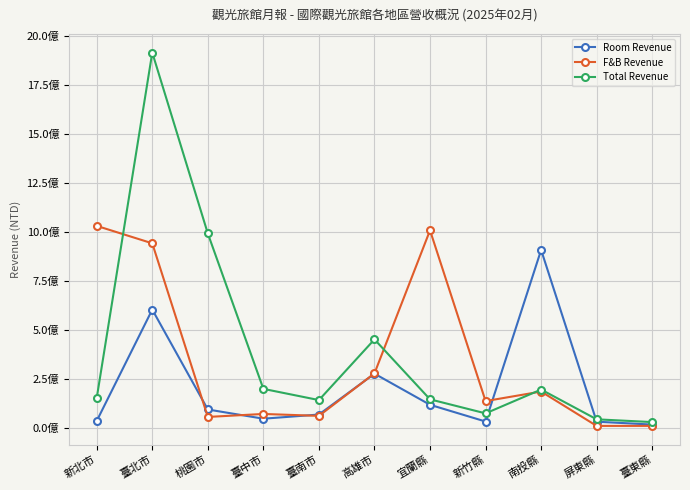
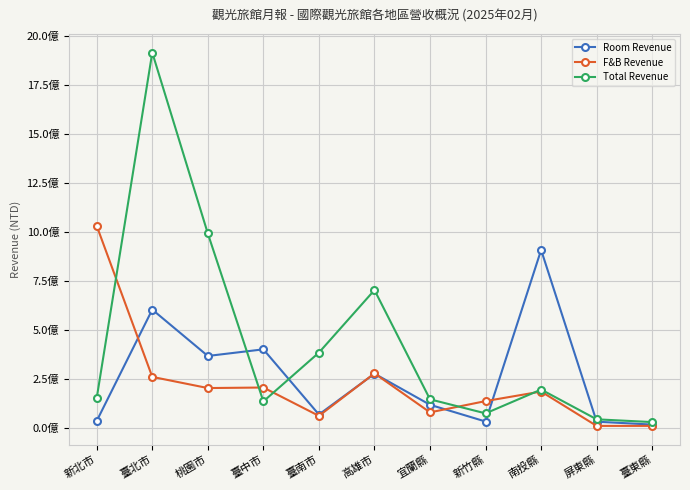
F&B Revenue, 臺北市: 9.4億 -> 2.6億
Room Revenue, 桃園市: 0.9億 -> 3.7億
F&B Revenue, 桃園市: 0.6億 -> 2.0億
Room Revenue, 臺中市: 0.5億 -> 4.0億
F&B Revenue, 臺中市: 0.7億 -> 2.1億
Total Revenue, 臺中市: 2.0億 -> 1.3億
Total Revenue, 臺南市: 1.4億 -> 3.8億
Total Revenue, 高雄市: 4.5億 -> 7.0億
F&B Revenue, 宜蘭縣: 10.1億 -> 0.8億
